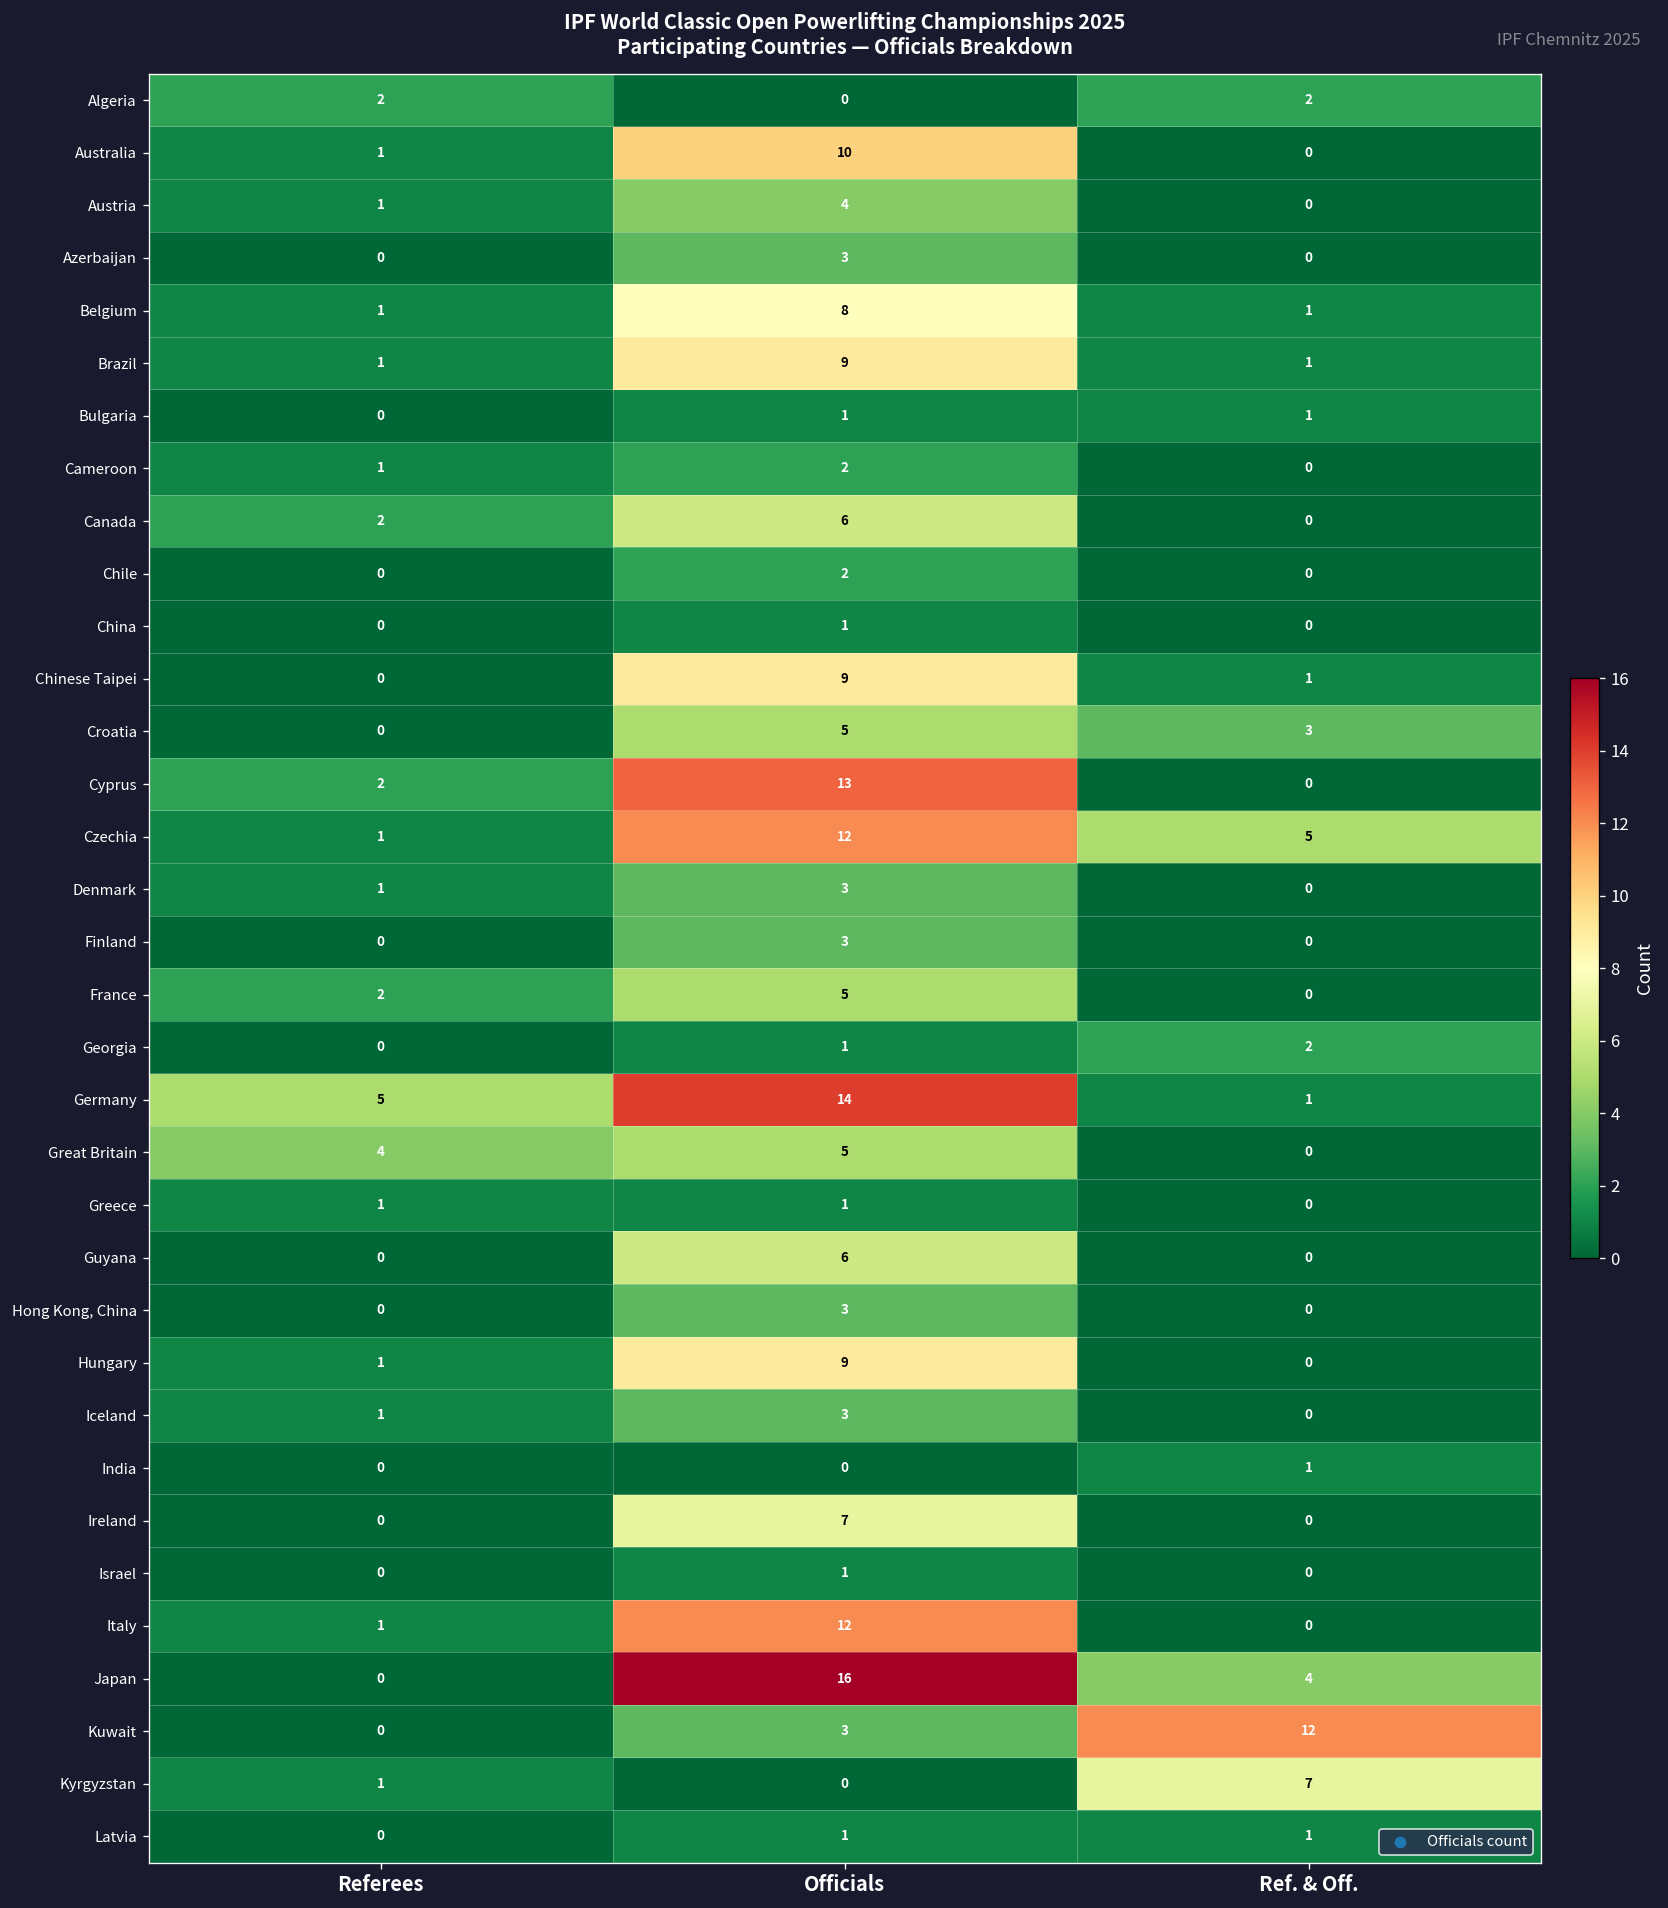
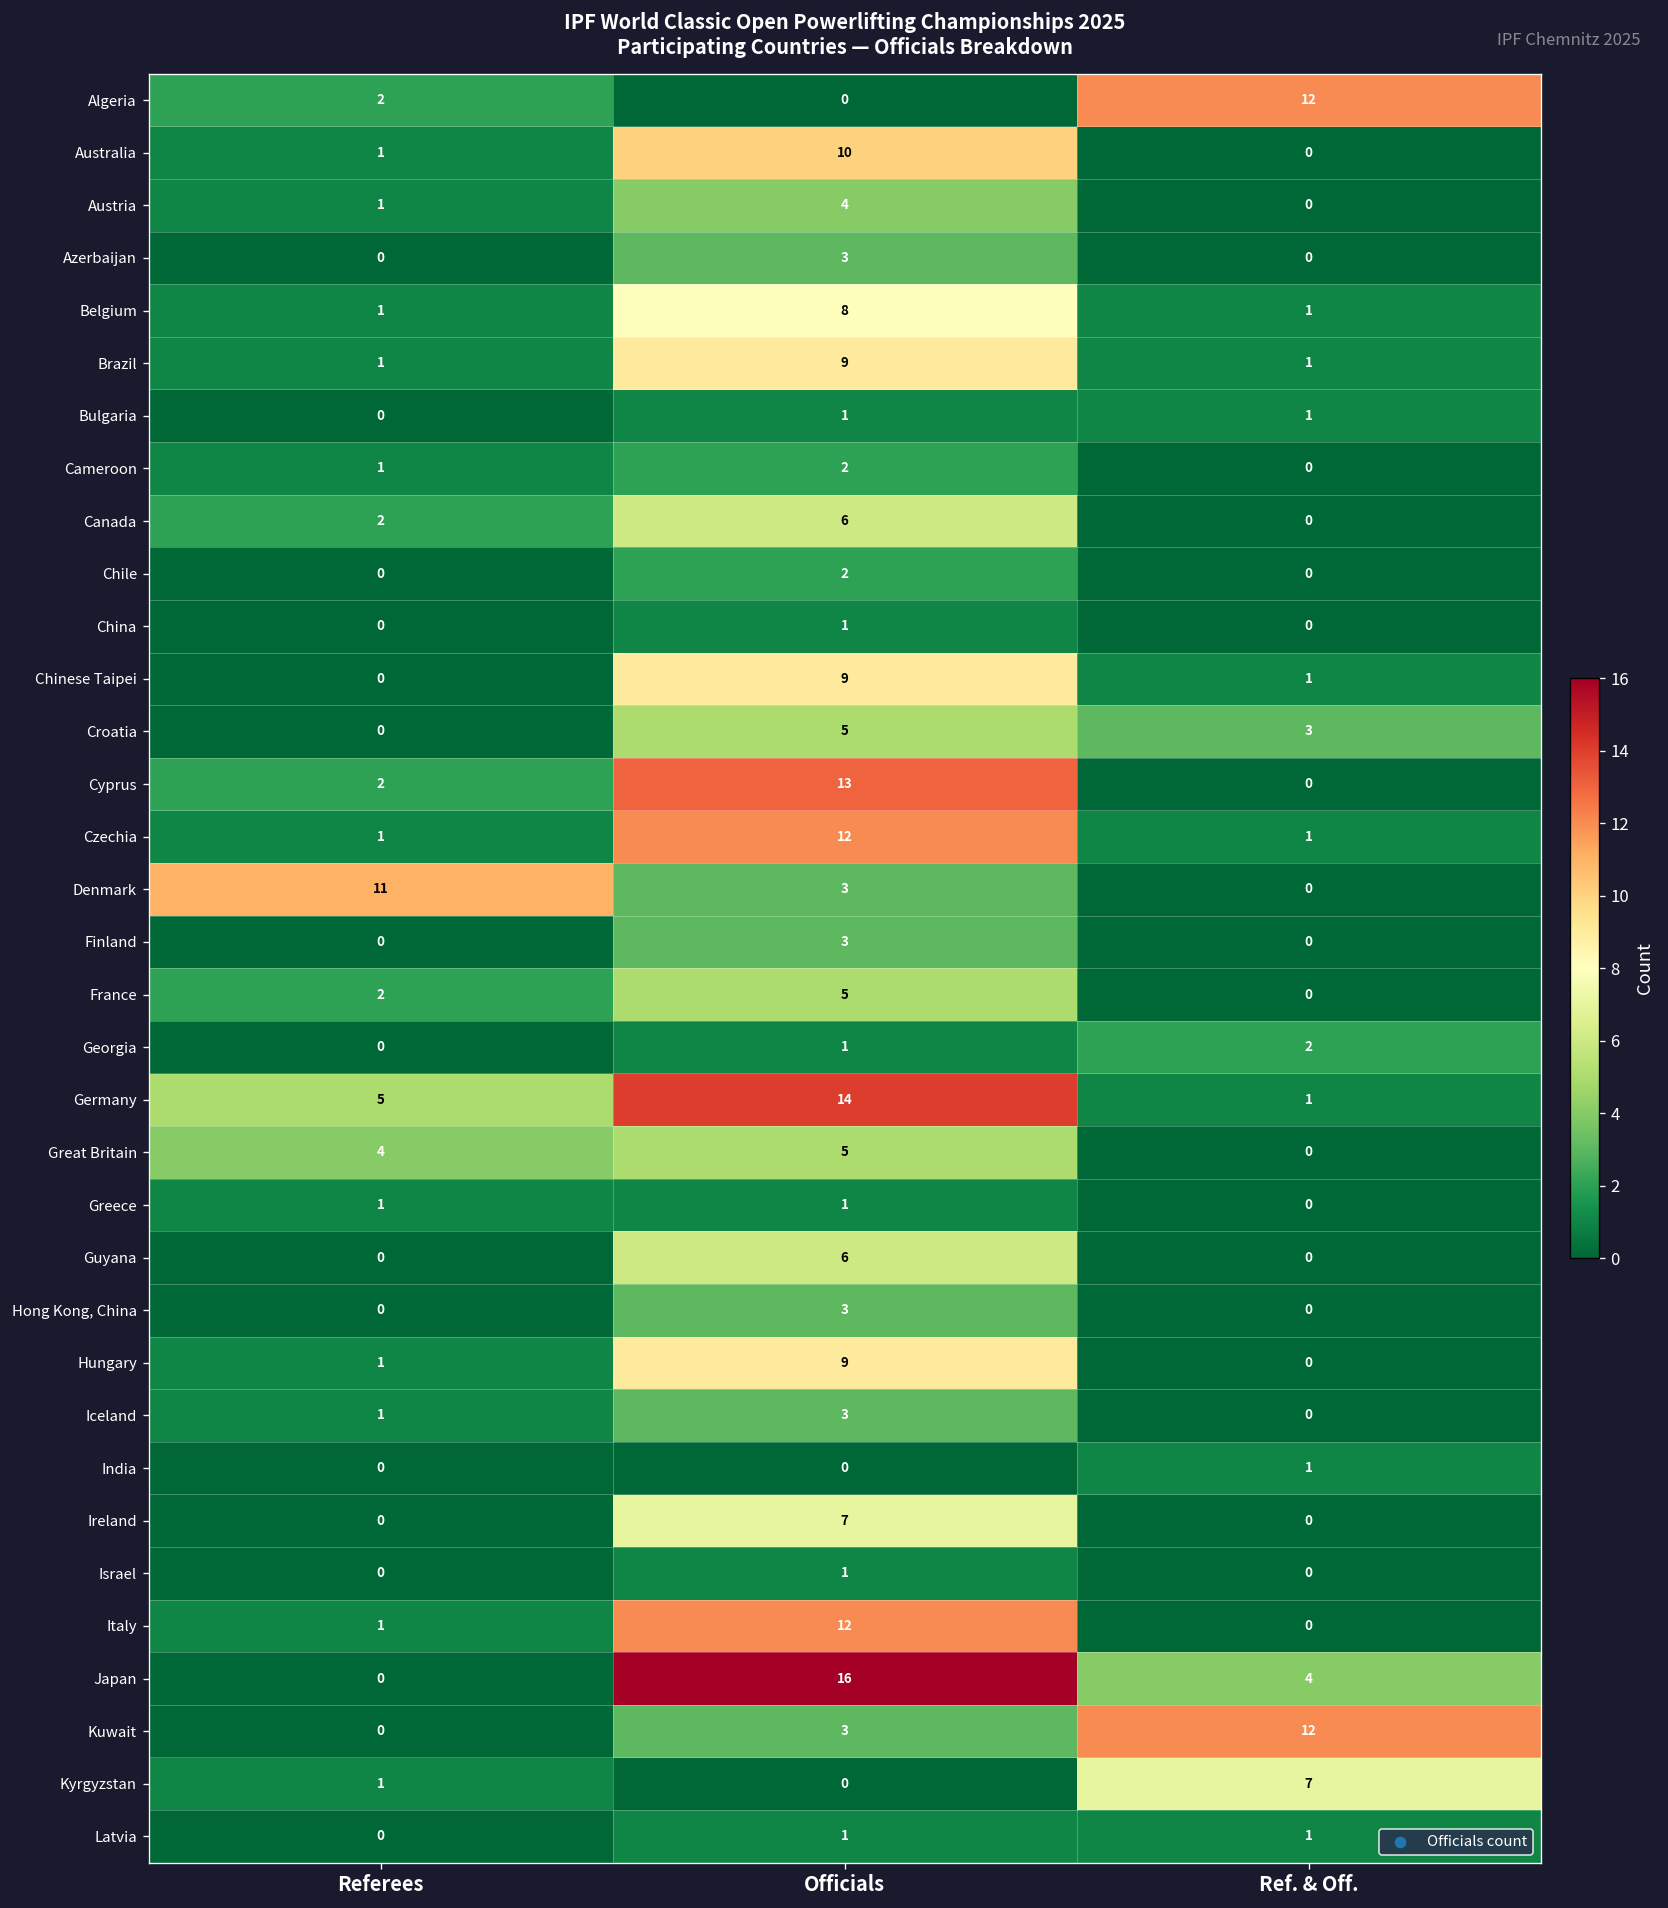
Algeria, Ref. & Off.: 2 -> 12
Czechia, Ref. & Off.: 5 -> 1
Denmark, Referees: 1 -> 11
